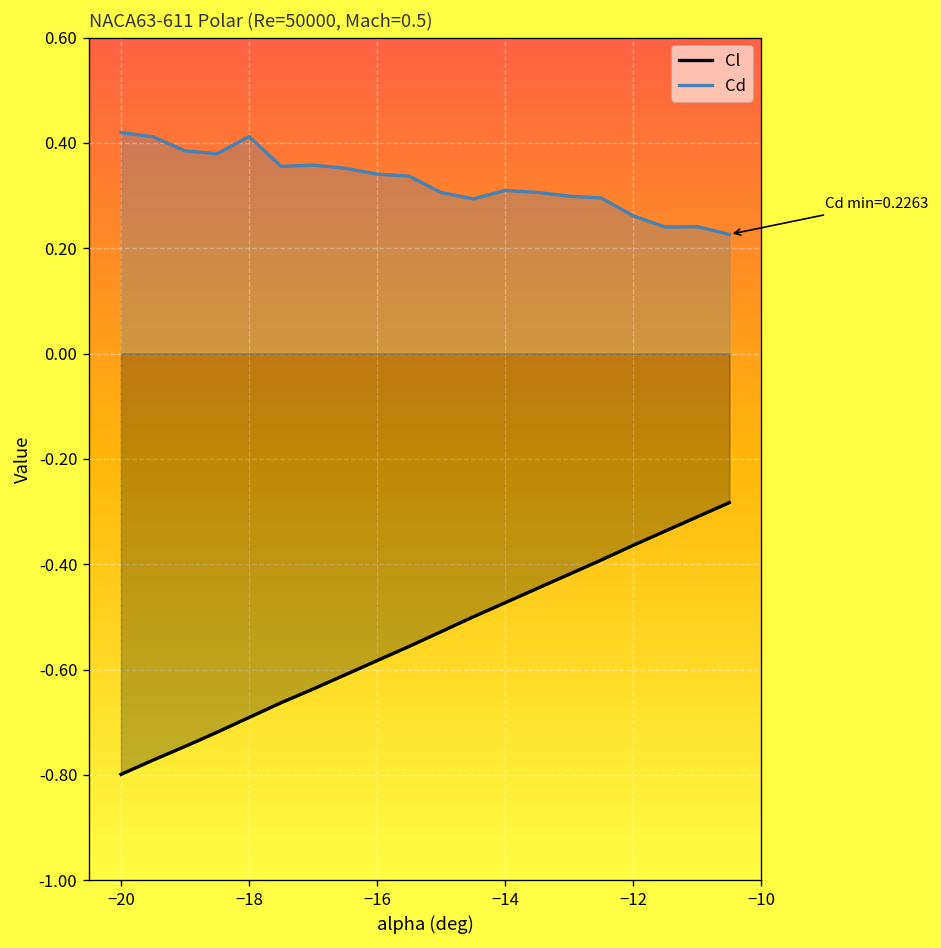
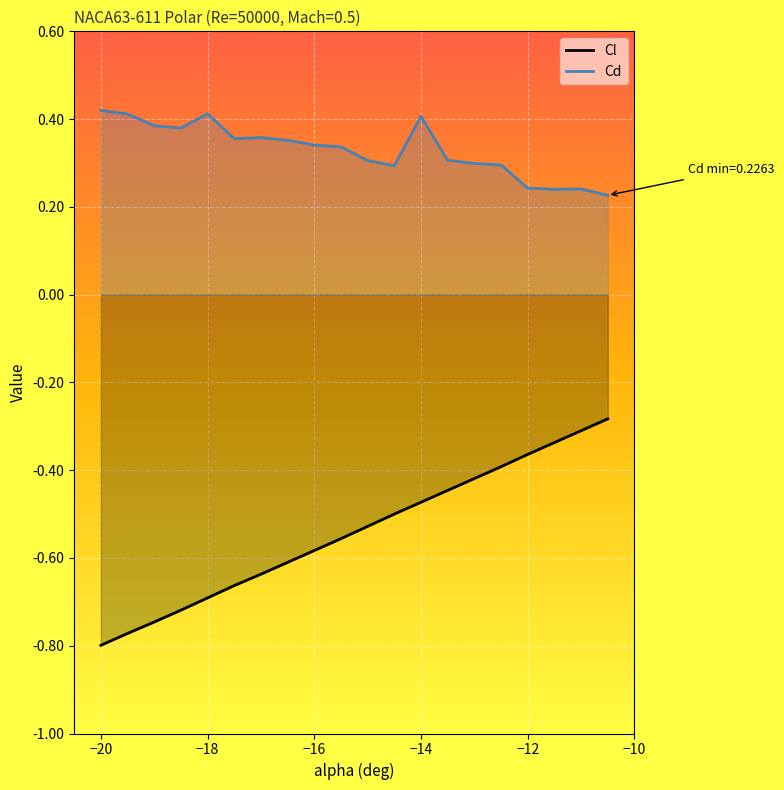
Cd, −14: 0.31 -> 0.41
Cd, −12: 0.26 -> 0.24
